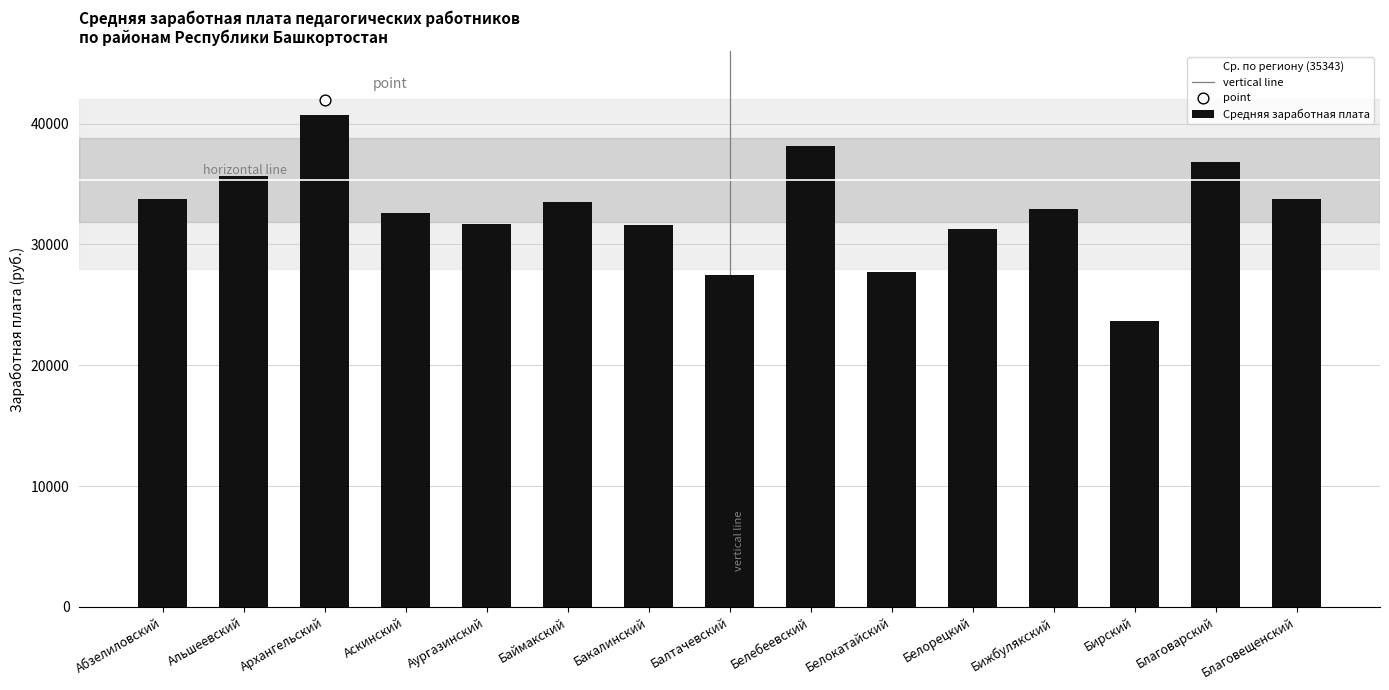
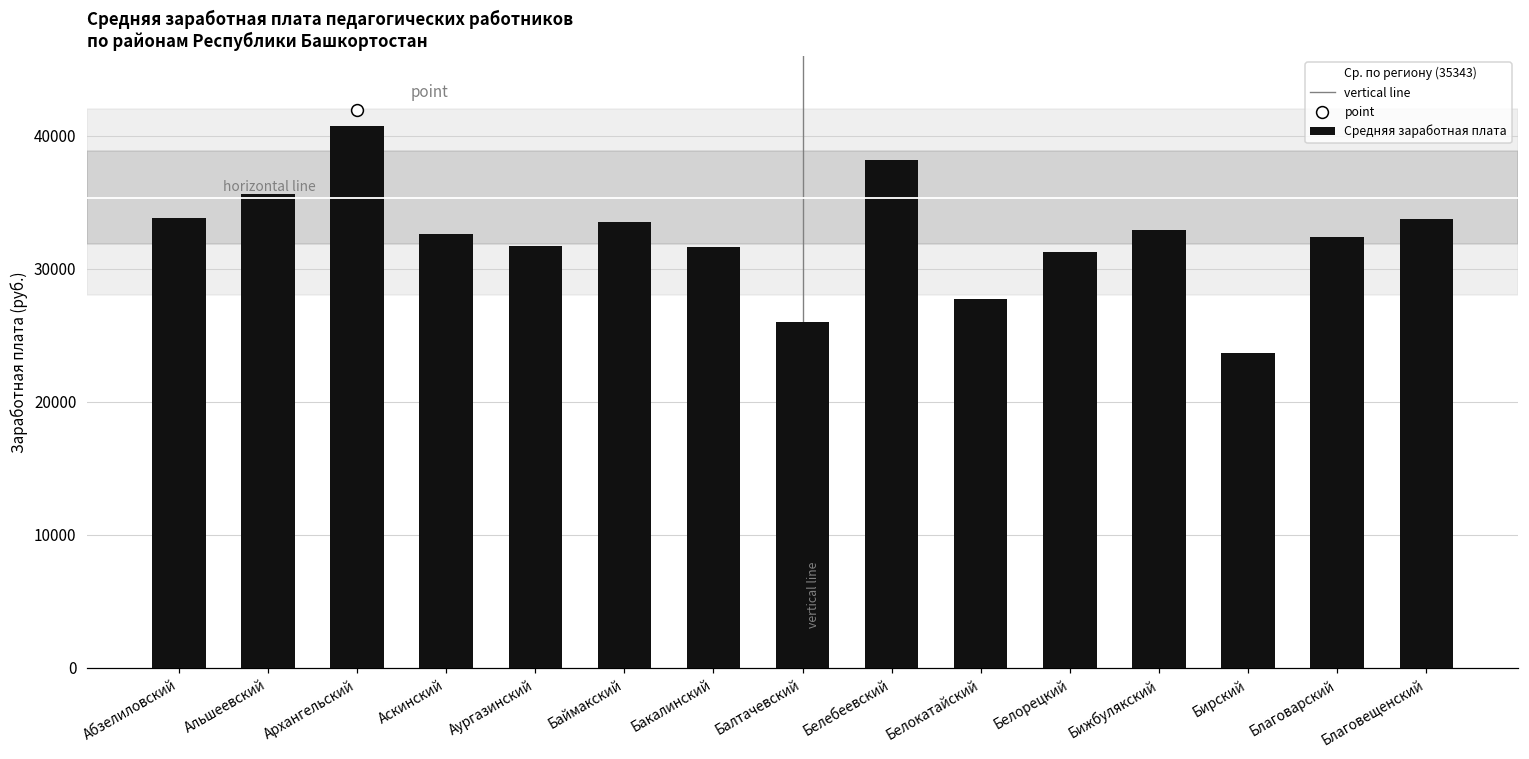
Средняя заработная плата, Балтачевский: 27500 -> 26000
Средняя заработная плата, Благоварский: 36800 -> 32400
